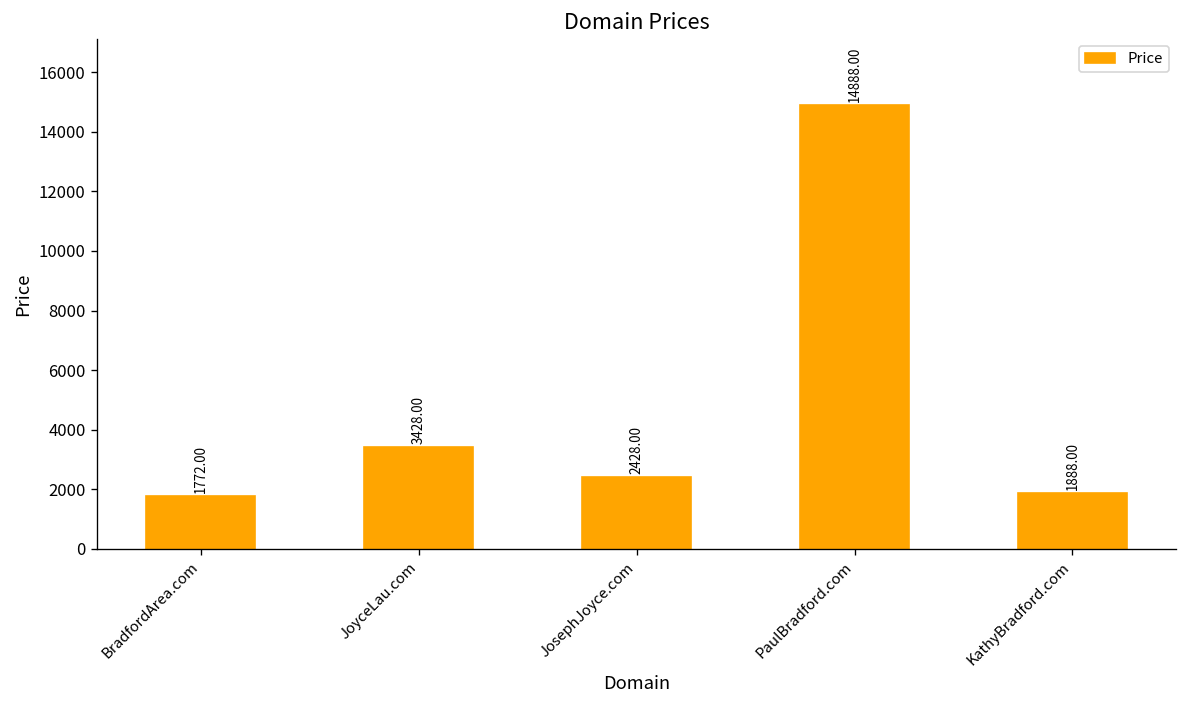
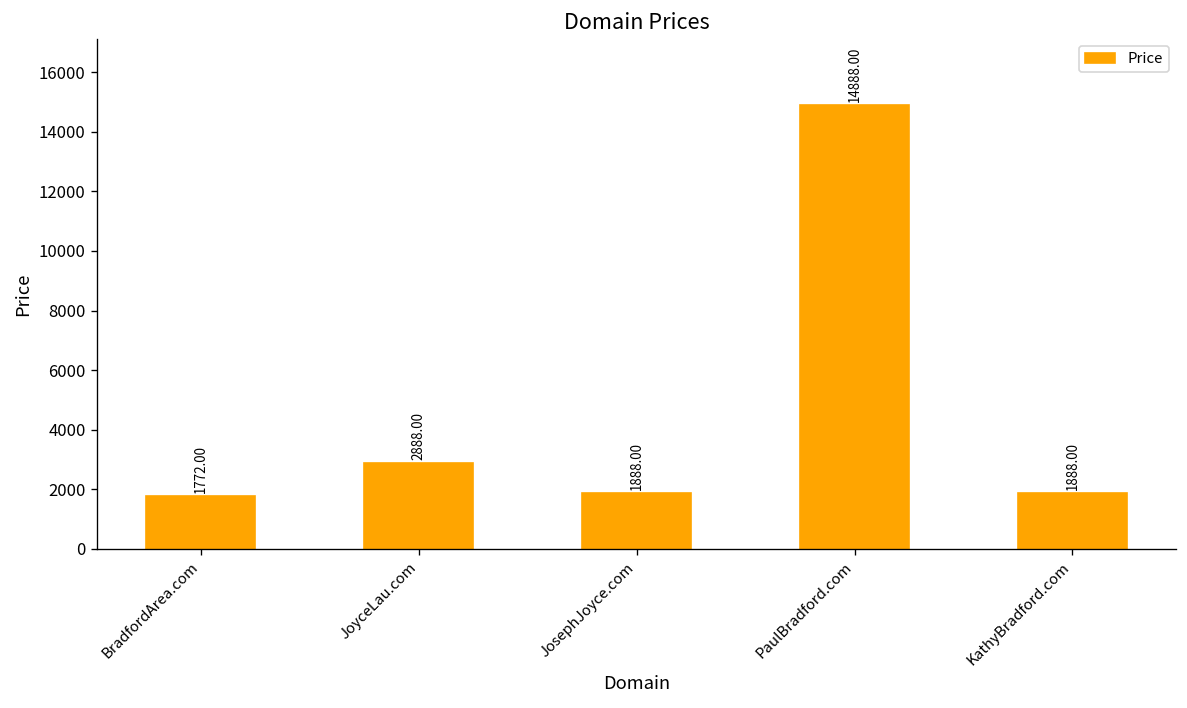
JoyceLau.com: 3428.00 -> 2888.00
JosephJoyce.com: 2428.00 -> 1888.00
